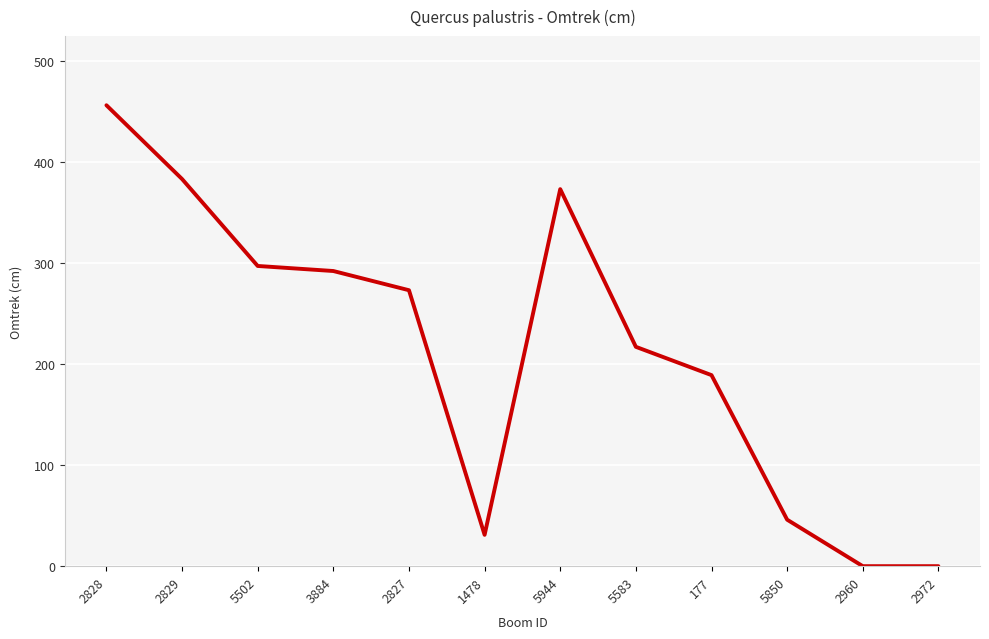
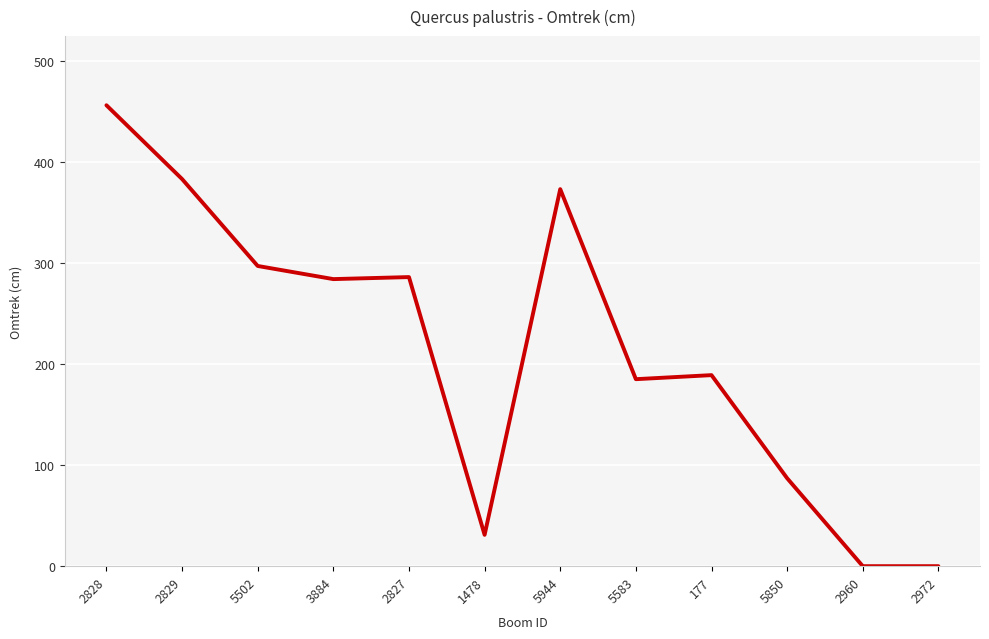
3884: 292 -> 284
2827: 273 -> 286
5583: 217 -> 185
5850: 46 -> 87
